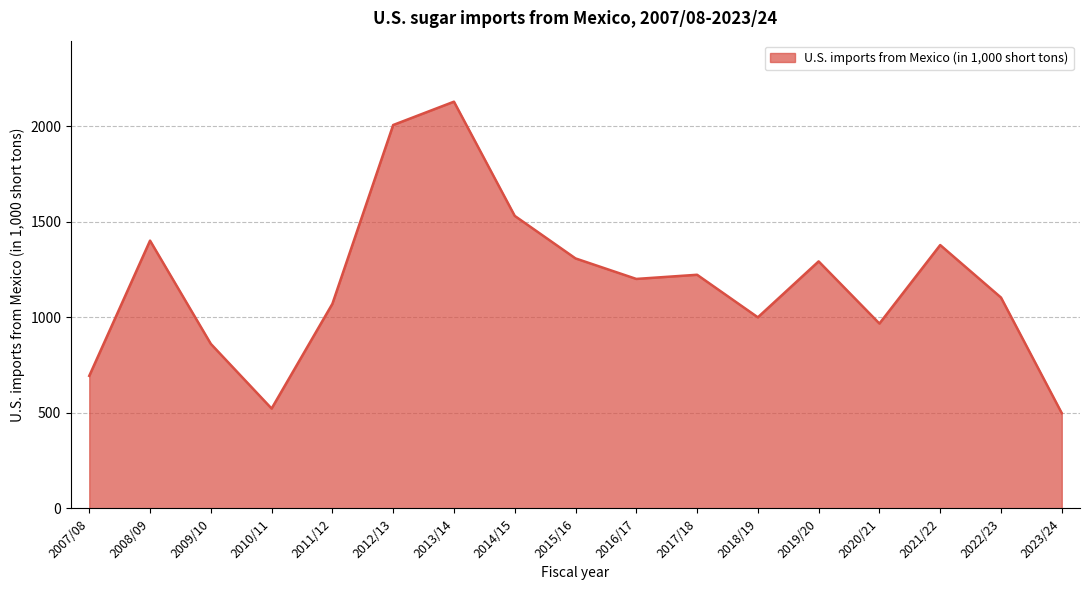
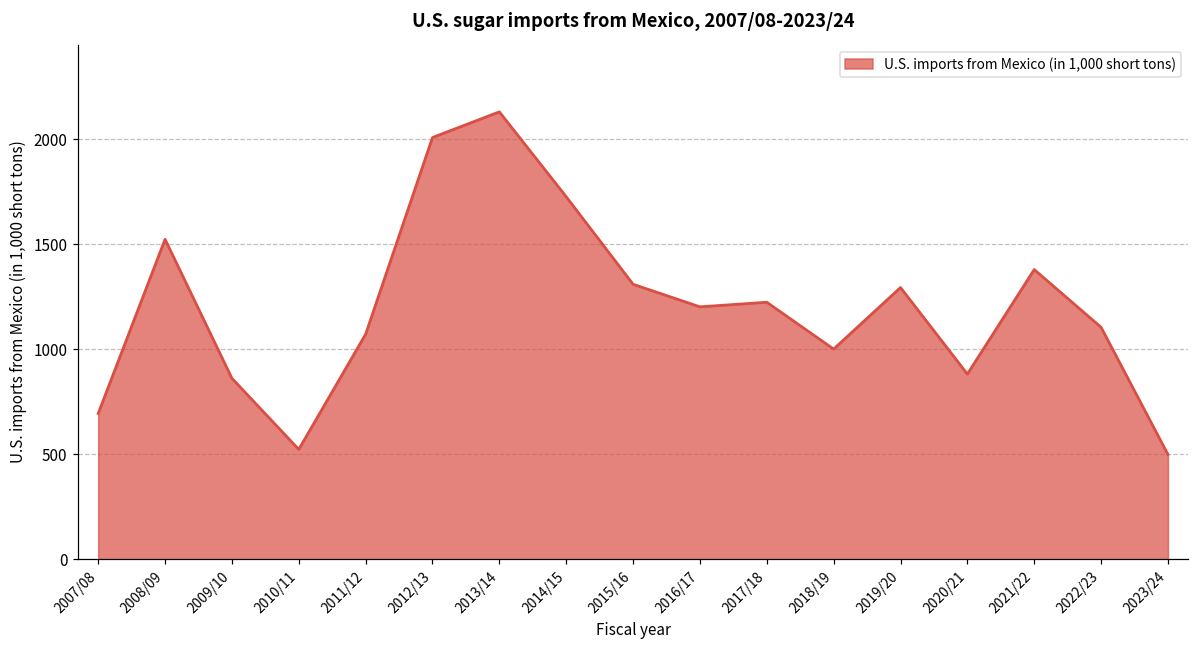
2008/09: 1400 -> 1520
2014/15: 1530 -> 1730
2020/21: 970 -> 880
